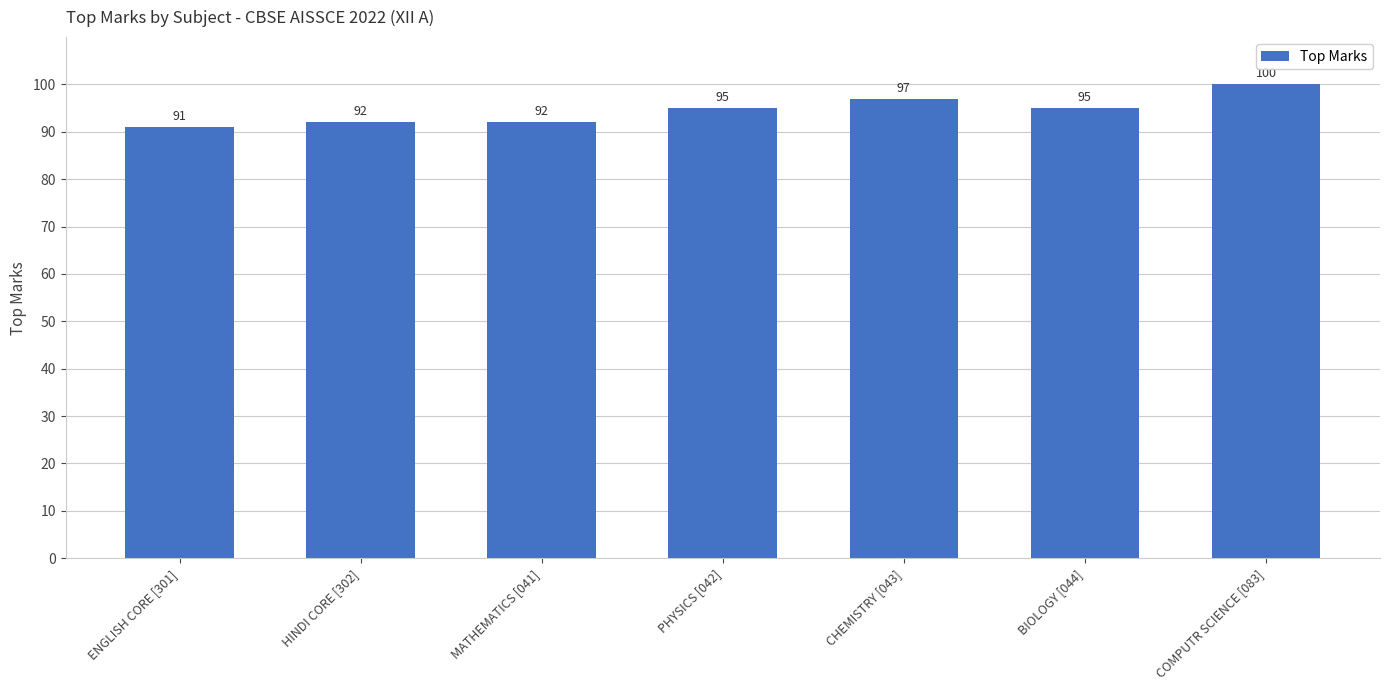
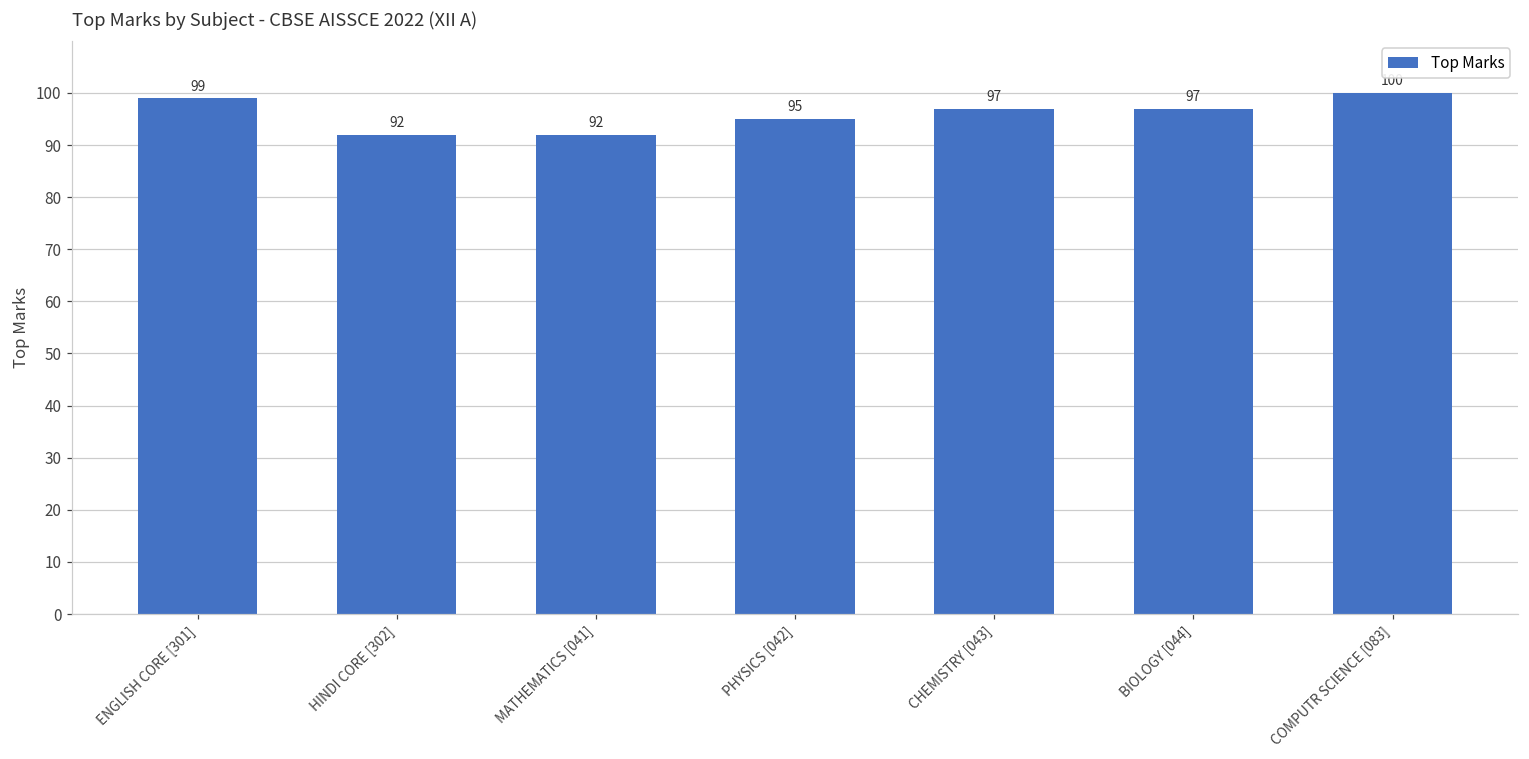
ENGLISH CORE [301]: 91 -> 99
BIOLOGY [044]: 95 -> 97
